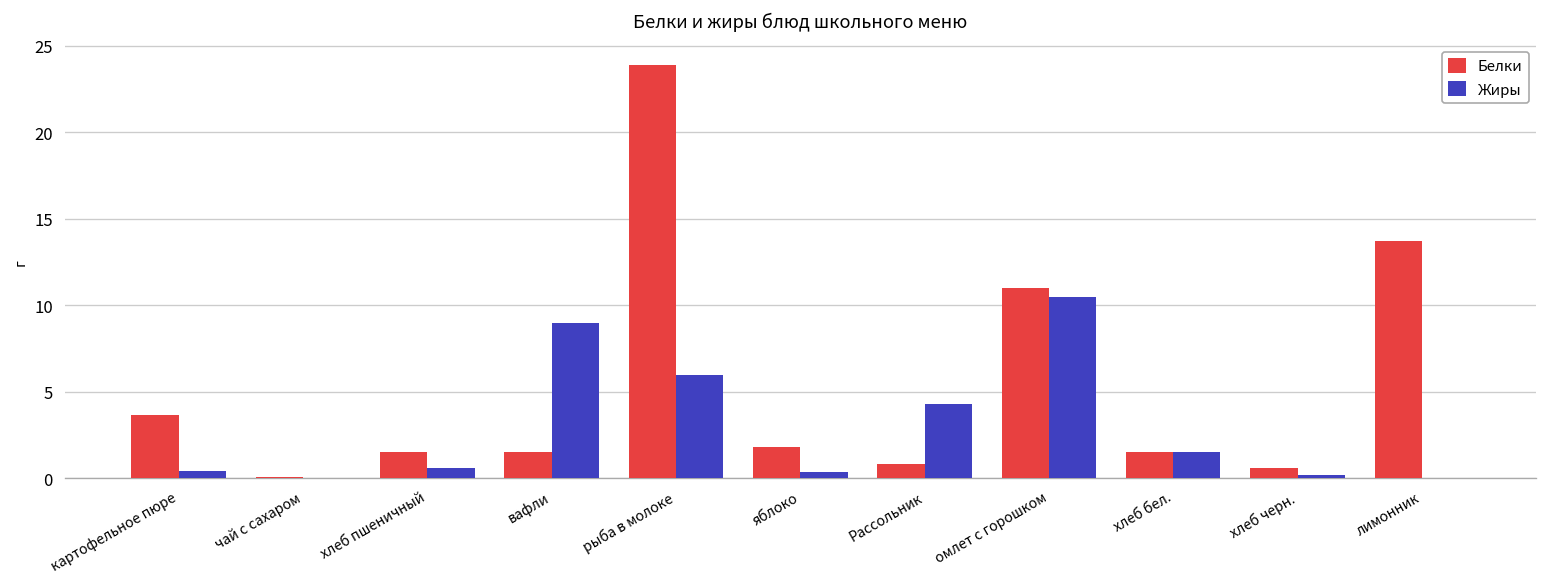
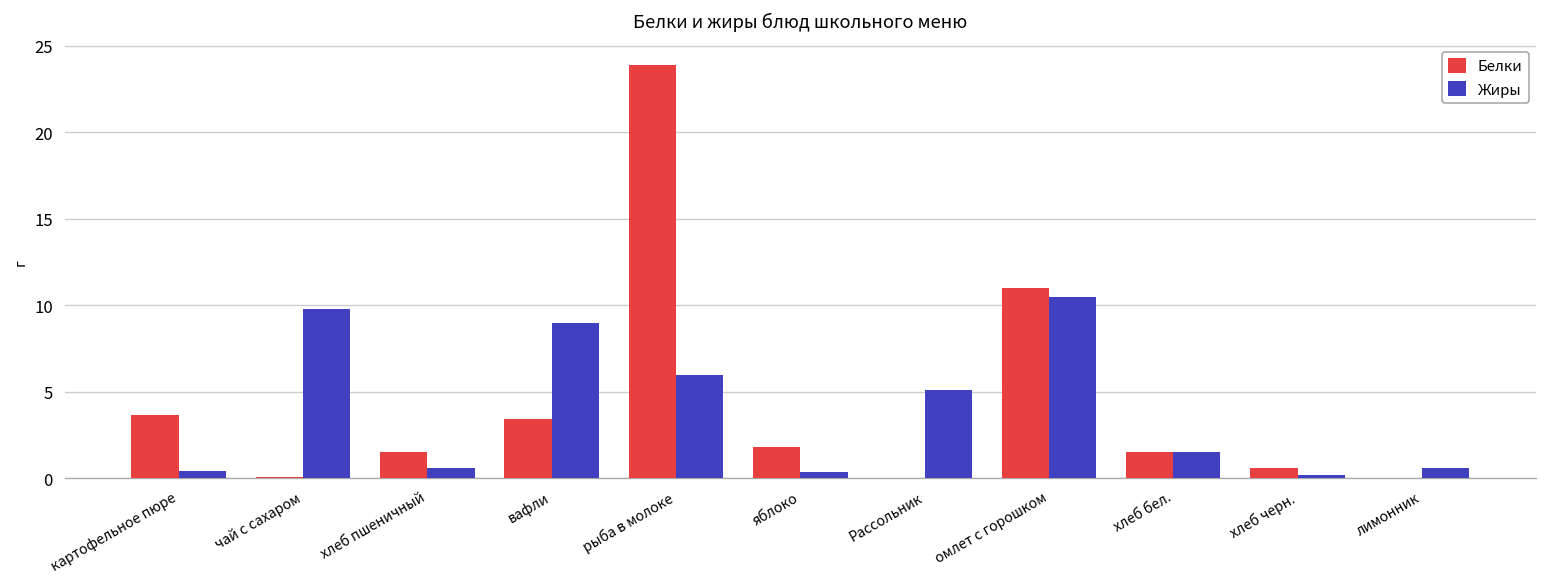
Жиры, чай с сахаром: 0.0 -> 9.8
Белки, вафли: 1.5 -> 3.4
Белки, Рассольник: 0.8 -> 0.0
Жиры, Рассольник: 4.3 -> 5.1
Белки, лимонник: 13.7 -> 0.0
Жиры, лимонник: 0.0 -> 0.6
